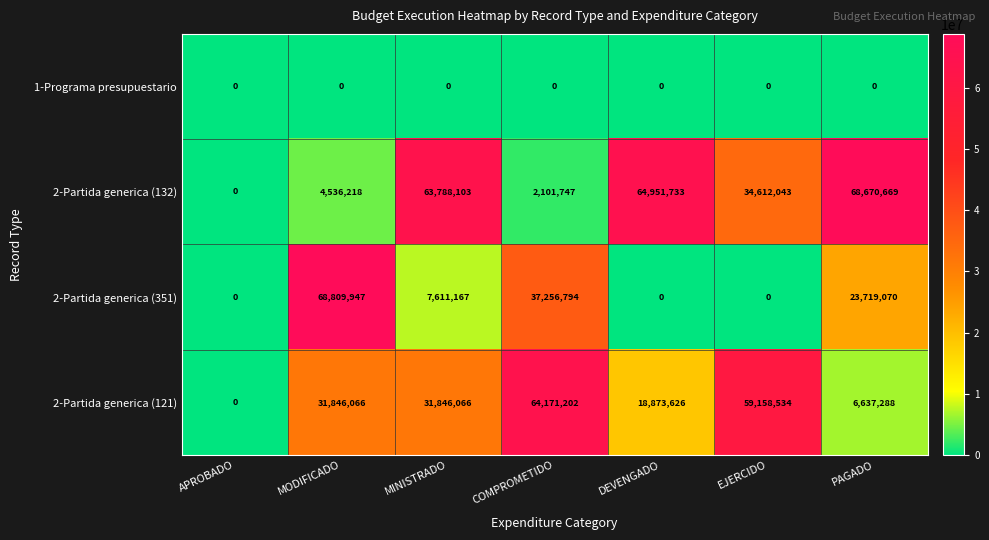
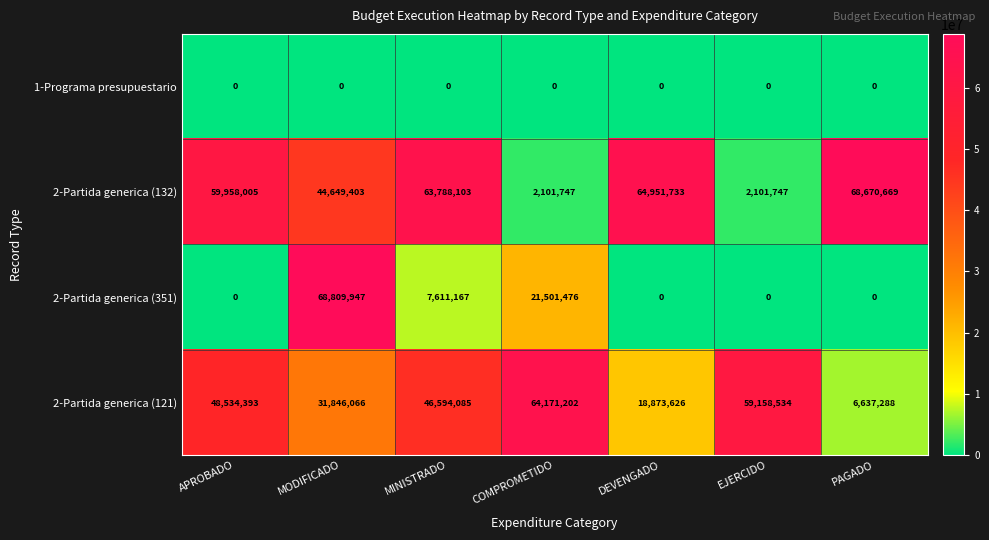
2-Partida generica (132), APROBADO: 0 -> 59,958,005
2-Partida generica (132), MODIFICADO: 4,536,218 -> 44,649,403
2-Partida generica (132), EJERCIDO: 34,612,043 -> 2,101,747
2-Partida generica (351), COMPROMETIDO: 37,256,794 -> 21,501,476
2-Partida generica (351), PAGADO: 23,719,070 -> 0
2-Partida generica (121), APROBADO: 0 -> 48,534,393
2-Partida generica (121), MINISTRADO: 31,846,066 -> 46,594,085
